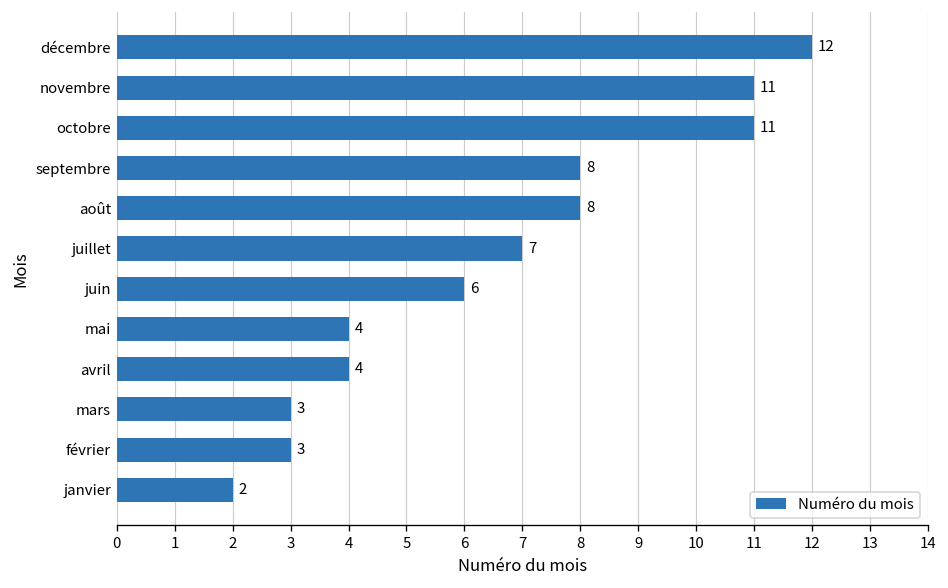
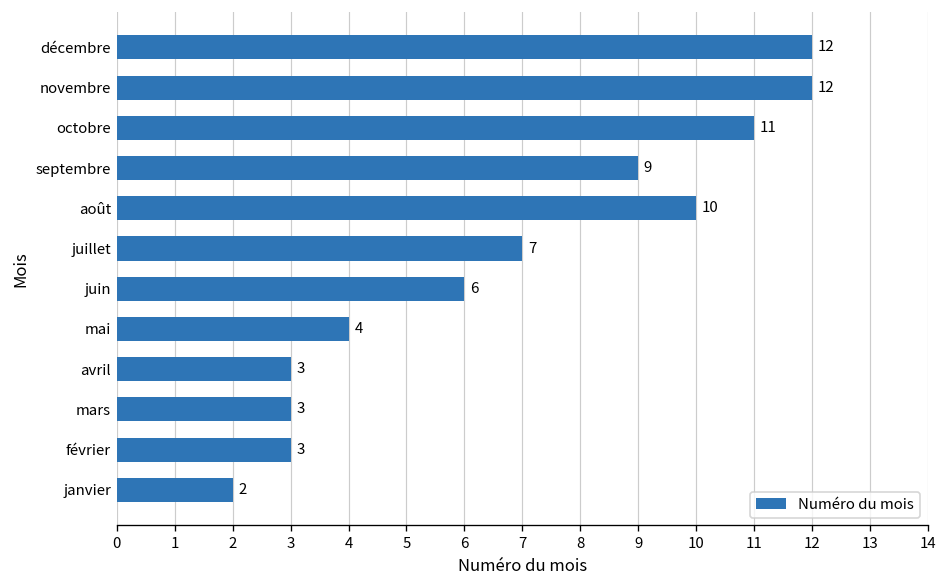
novembre: 11 -> 12
septembre: 8 -> 9
août: 8 -> 10
avril: 4 -> 3
